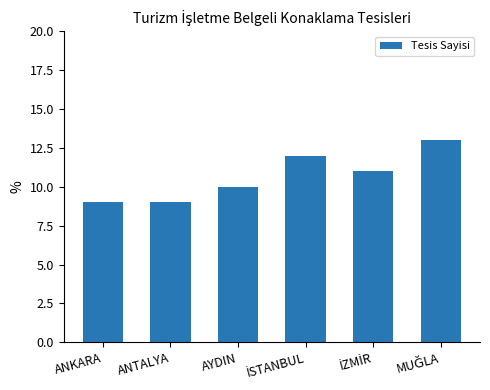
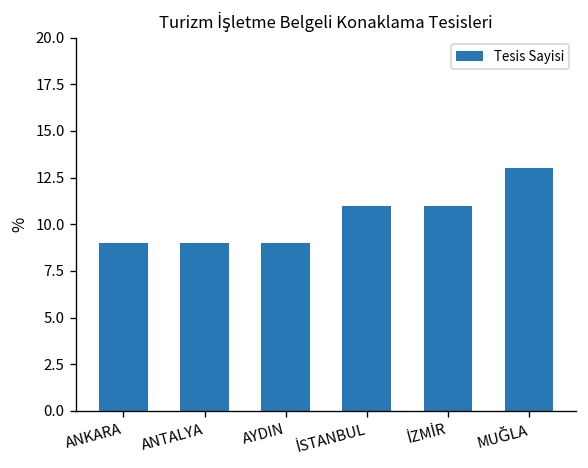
AYDIN: 10 -> 9
İSTANBUL: 12 -> 11
